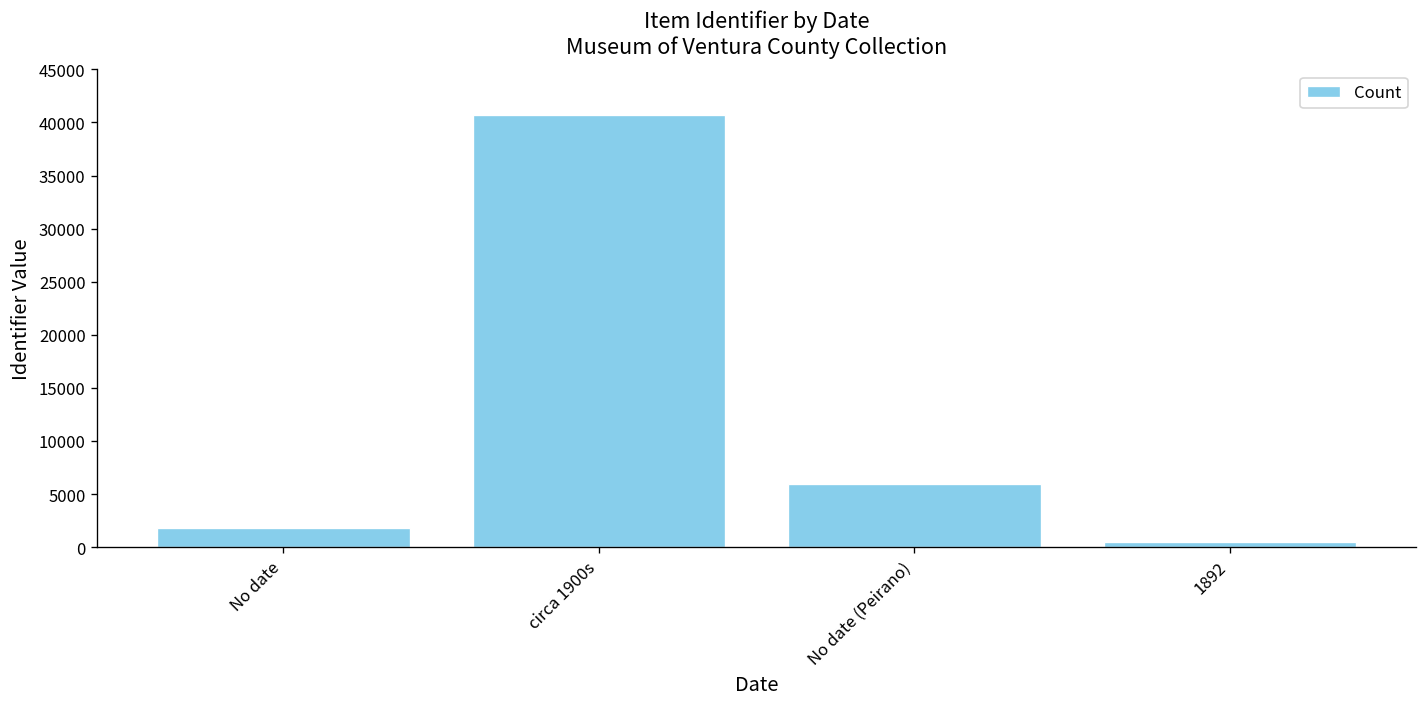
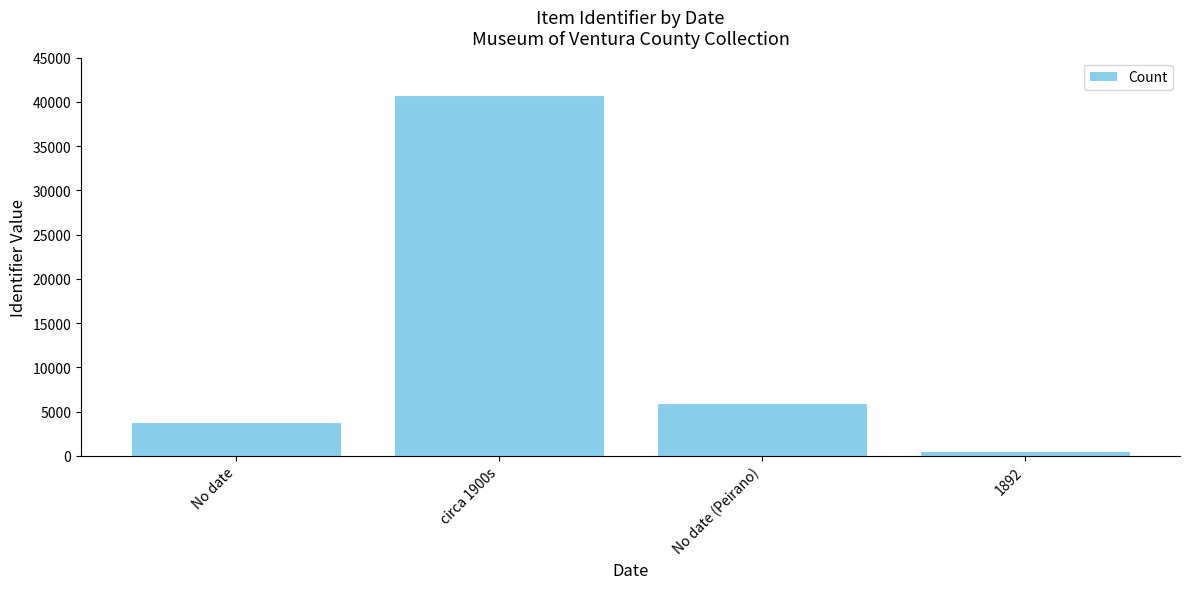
No date: 2000 -> 4000
